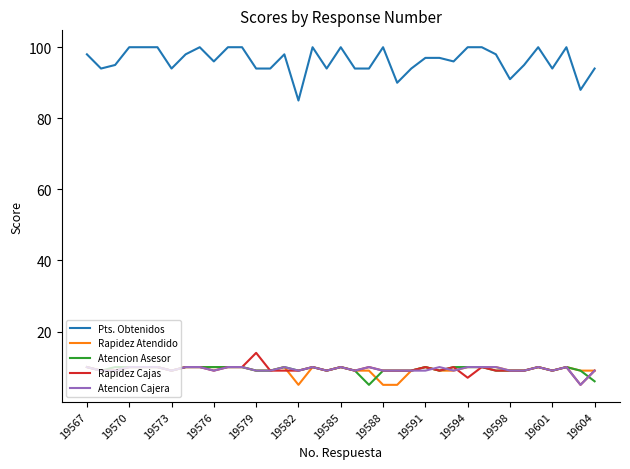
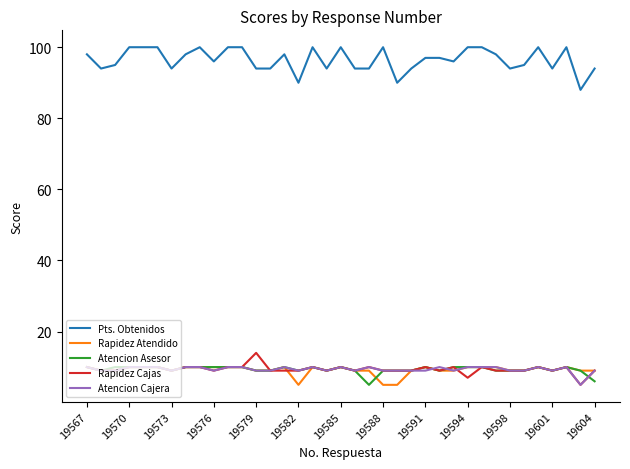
Pts. Obtenidos, 19582: 85 -> 90
Pts. Obtenidos, 19598: 91 -> 94
